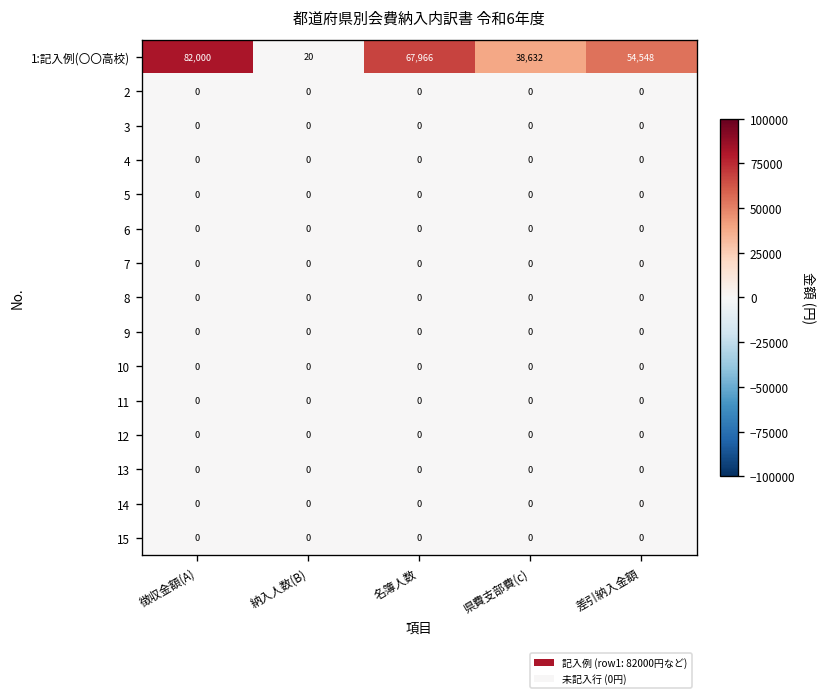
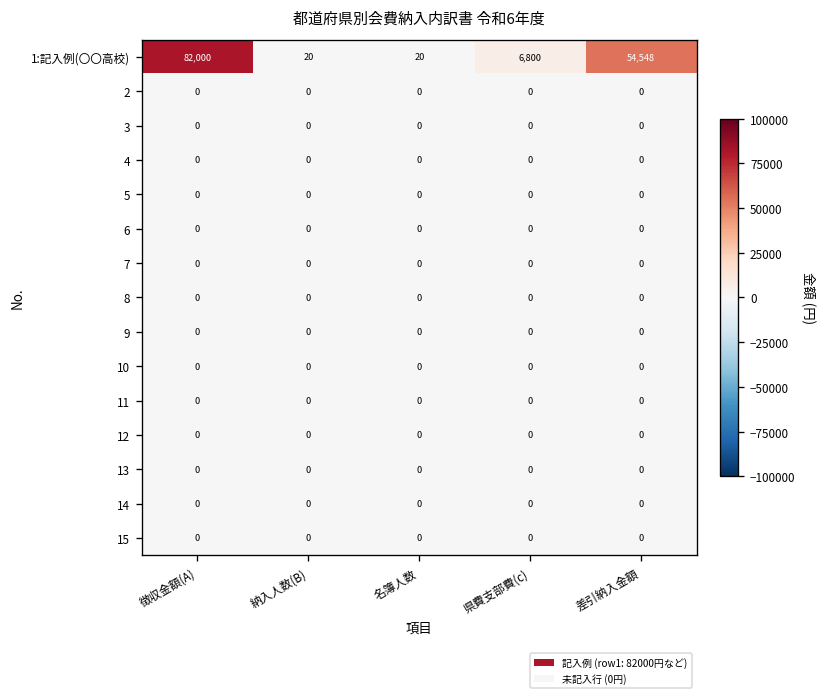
1:記入例(〇〇高校), 名簿人数: 67,966 -> 20
1:記入例(〇〇高校), 県費支部費(c): 38,632 -> 6,800
